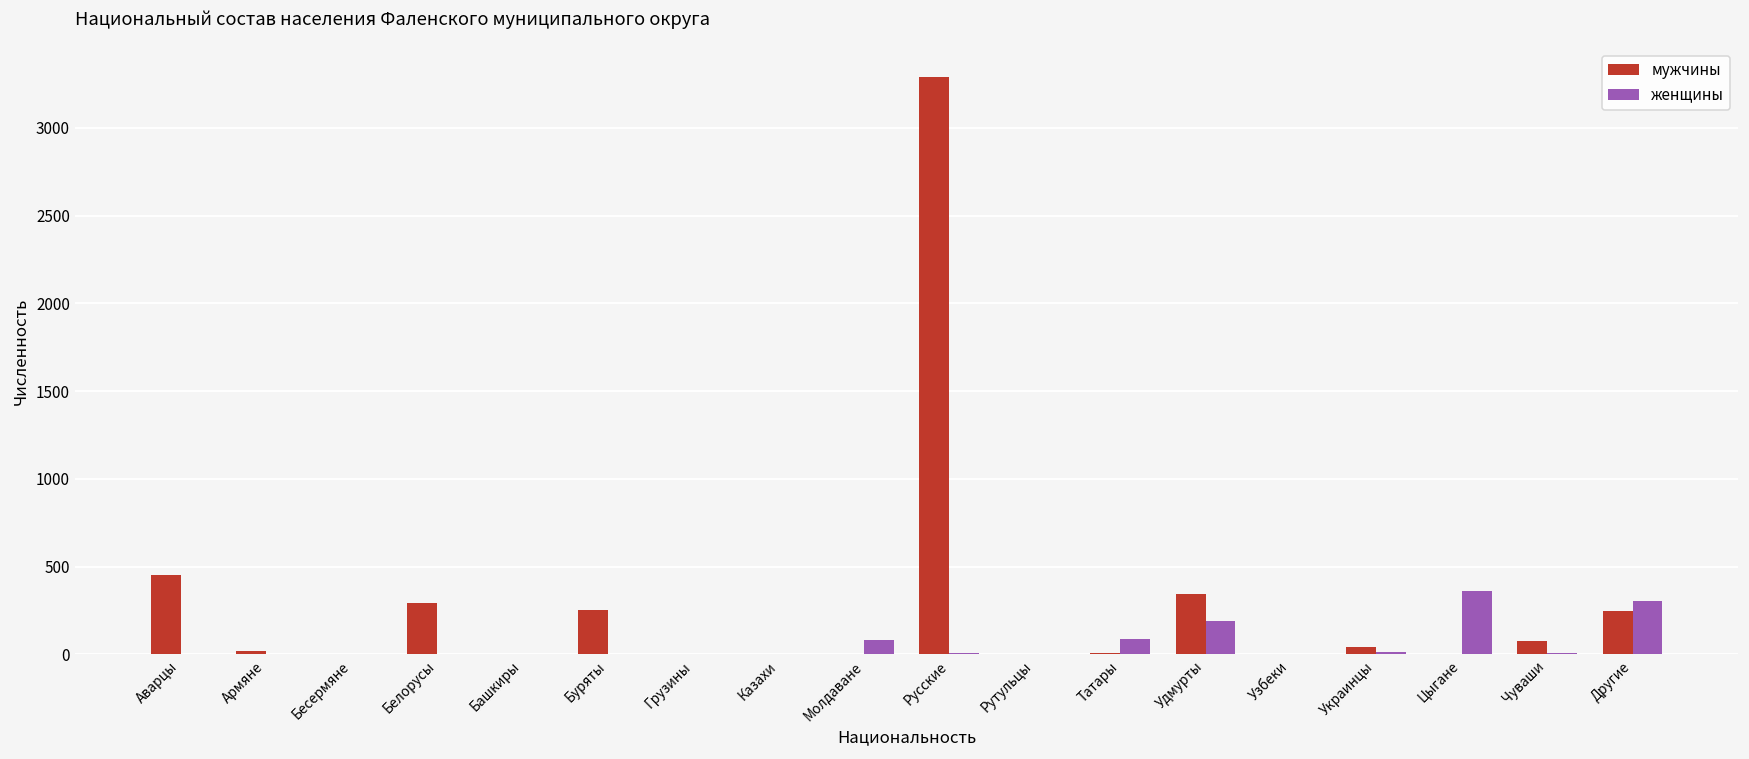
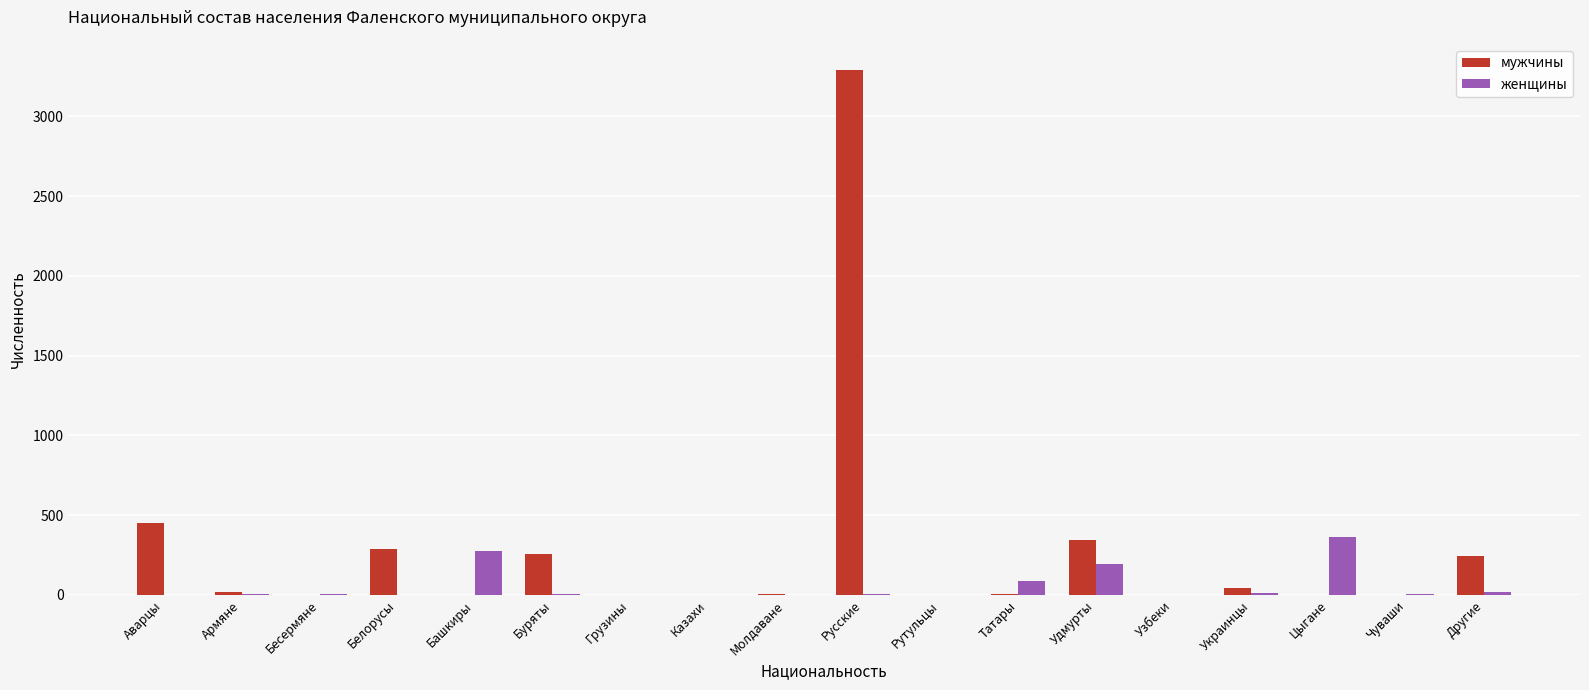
женщины, Башкиры: 0 -> 270
женщины, Молдаване: 80 -> 0
мужчины, Чуваши: 80 -> 0
женщины, Другие: 310 -> 20
